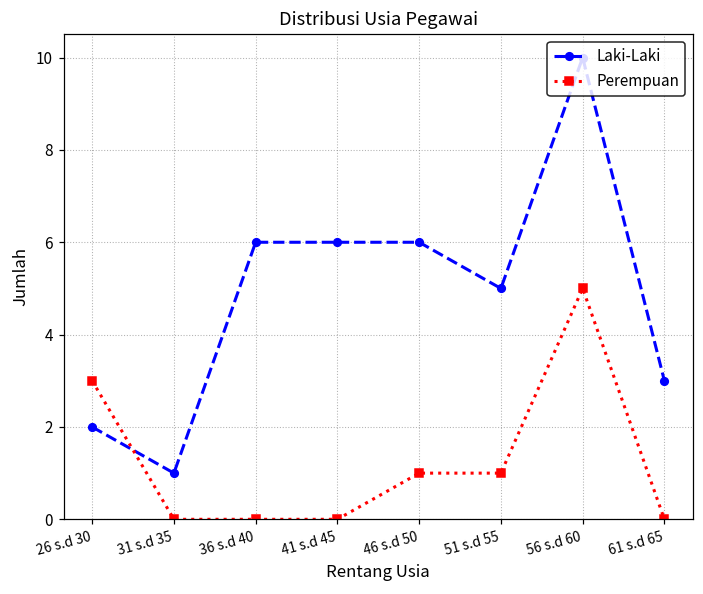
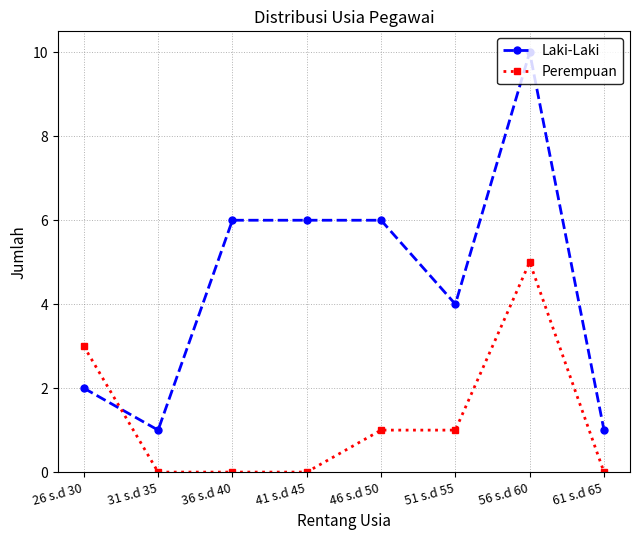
Laki-Laki, 51 s.d 55: 5 -> 4
Laki-Laki, 61 s.d 65: 3 -> 1
